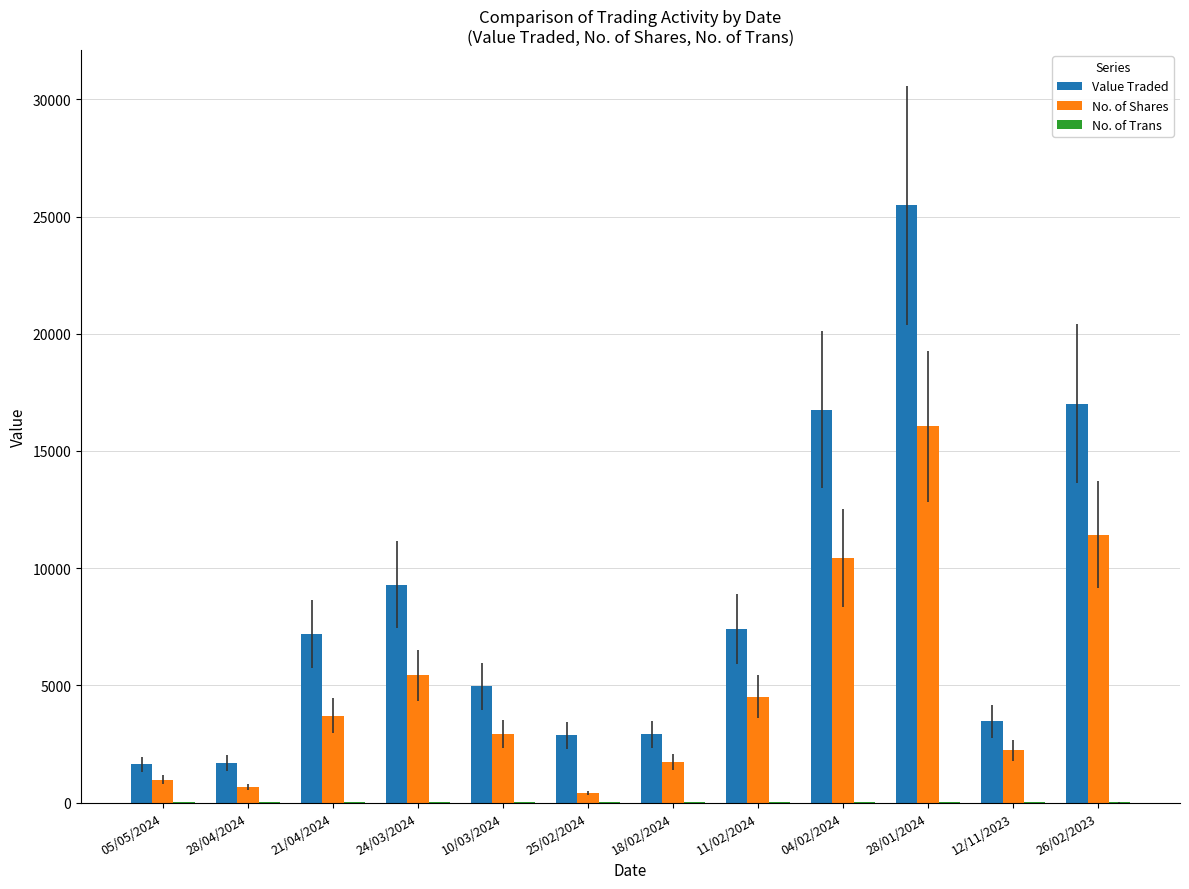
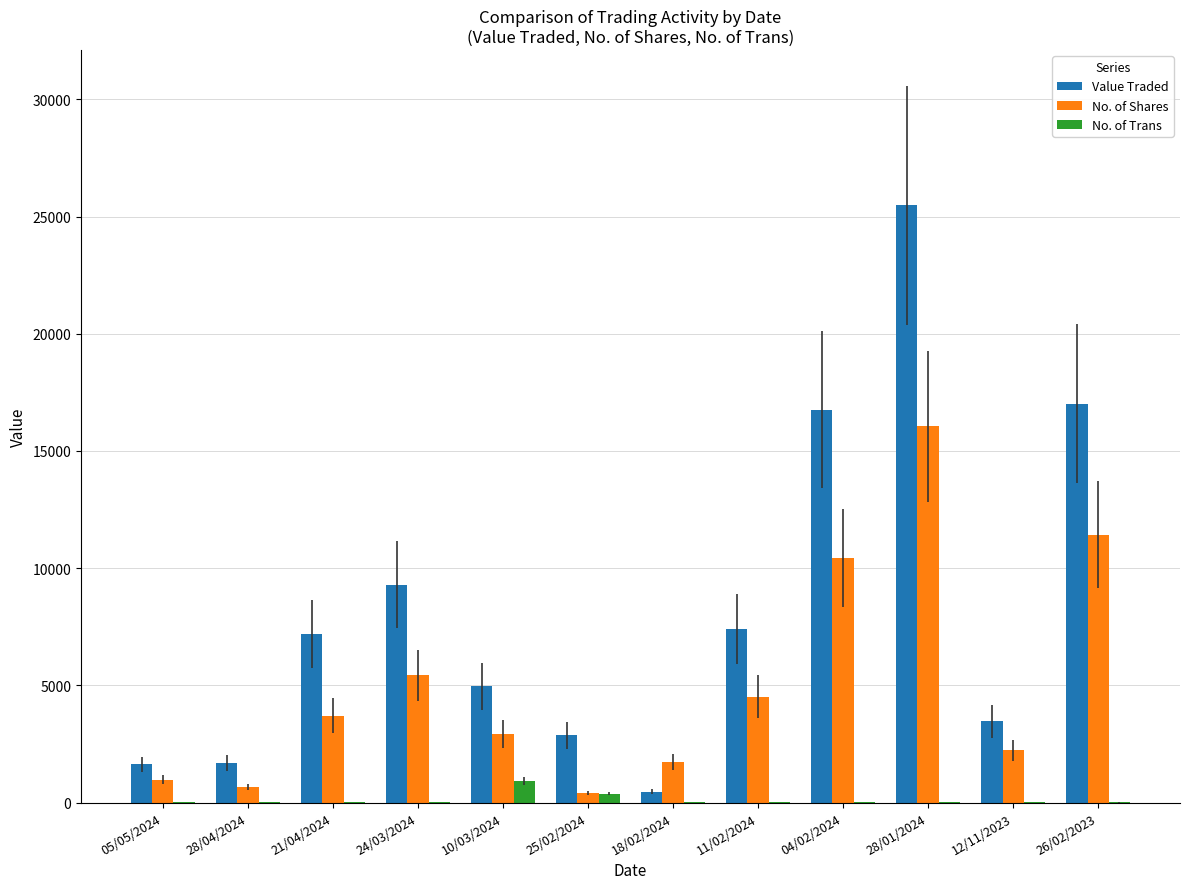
No. of Trans, 10/03/2024: 0 -> 900
No. of Trans, 25/02/2024: 0 -> 400
Value Traded, 18/02/2024: 2900 -> 500
